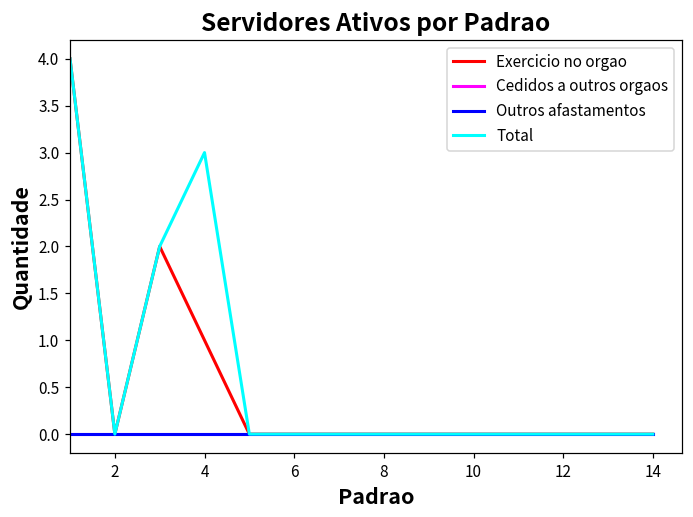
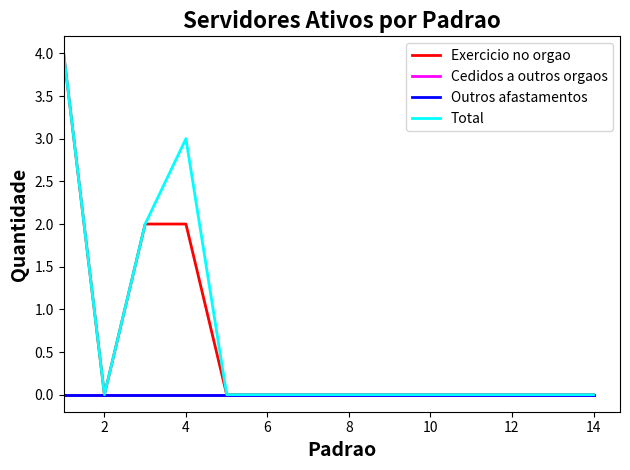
Exercicio no orgao, 4: 1 -> 2
